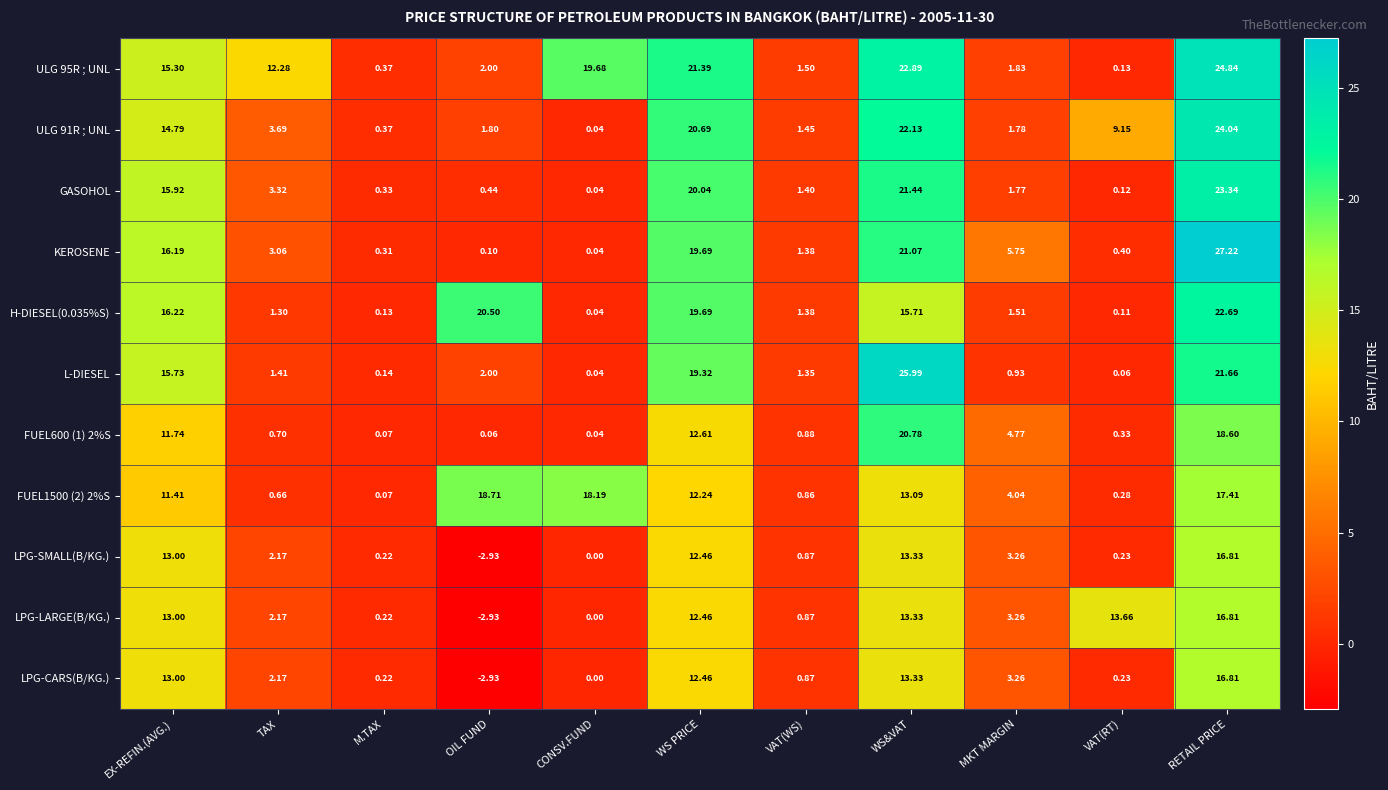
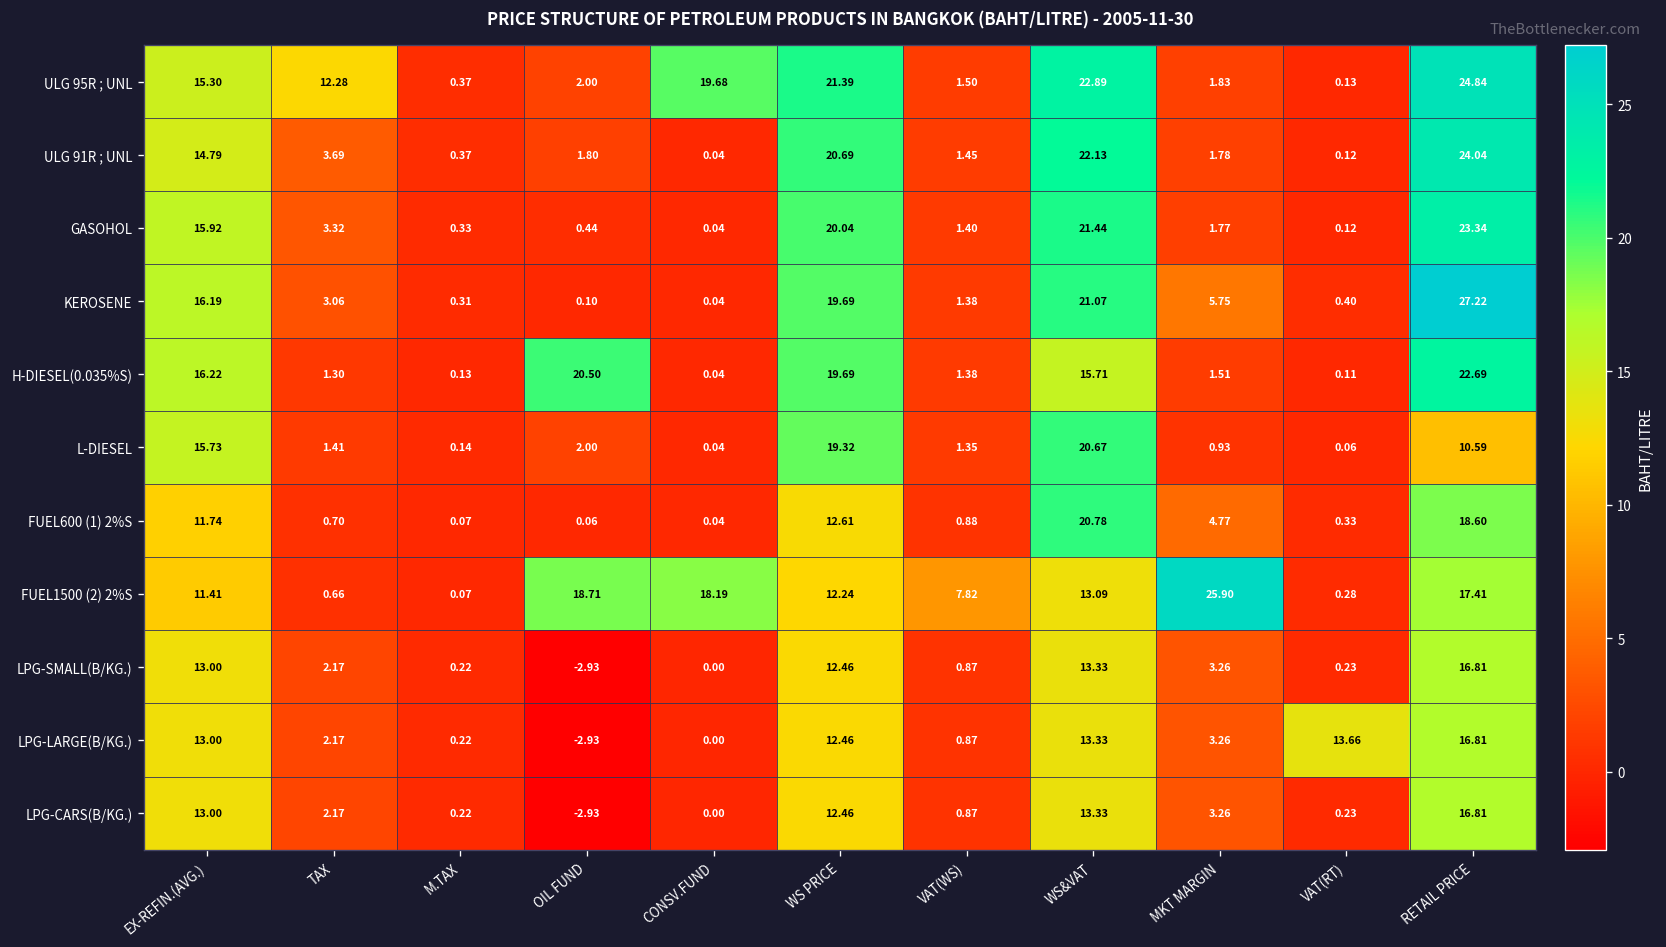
ULG 91R ; UNL, VAT(RT): 9.15 -> 0.12
L-DIESEL, WS&VAT: 25.99 -> 20.67
L-DIESEL, RETAIL PRICE: 21.66 -> 10.59
FUEL1500 (2) 2%S, VAT(WS): 0.86 -> 7.82
FUEL1500 (2) 2%S, MKT MARGIN: 4.04 -> 25.90
